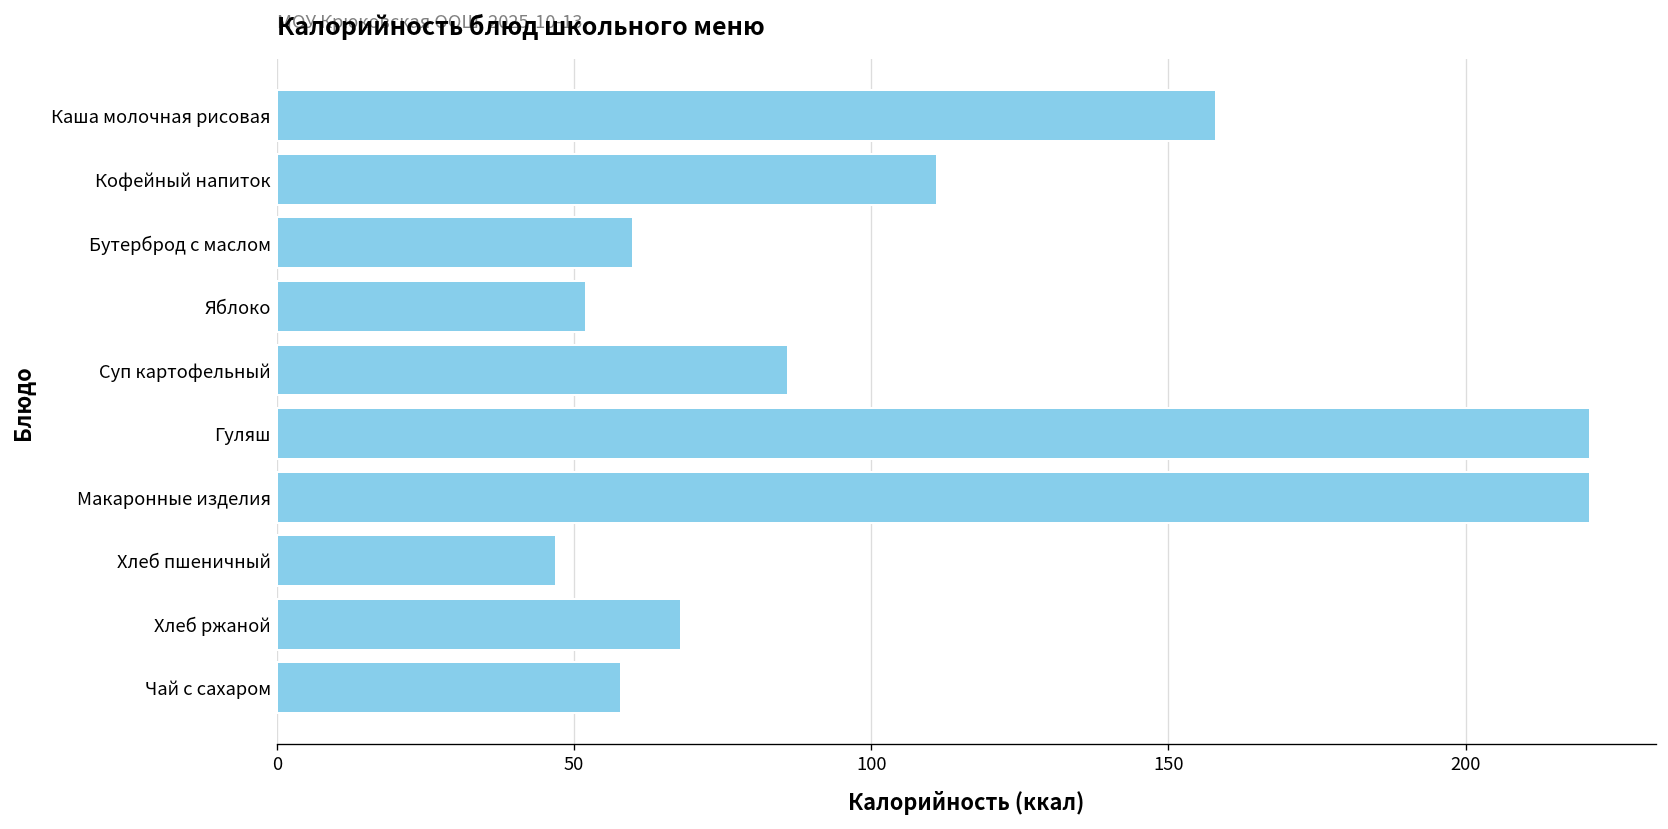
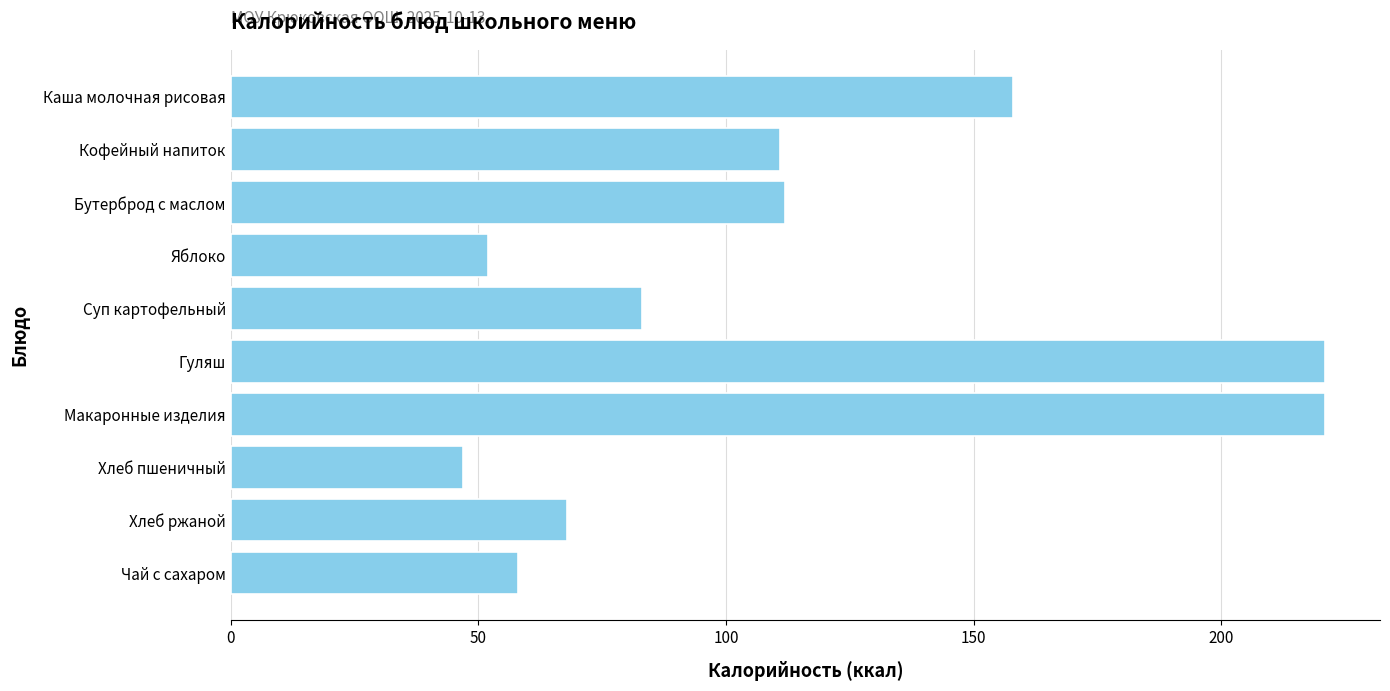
Бутерброд с маслом: 60 -> 112
Суп картофельный: 86 -> 83
